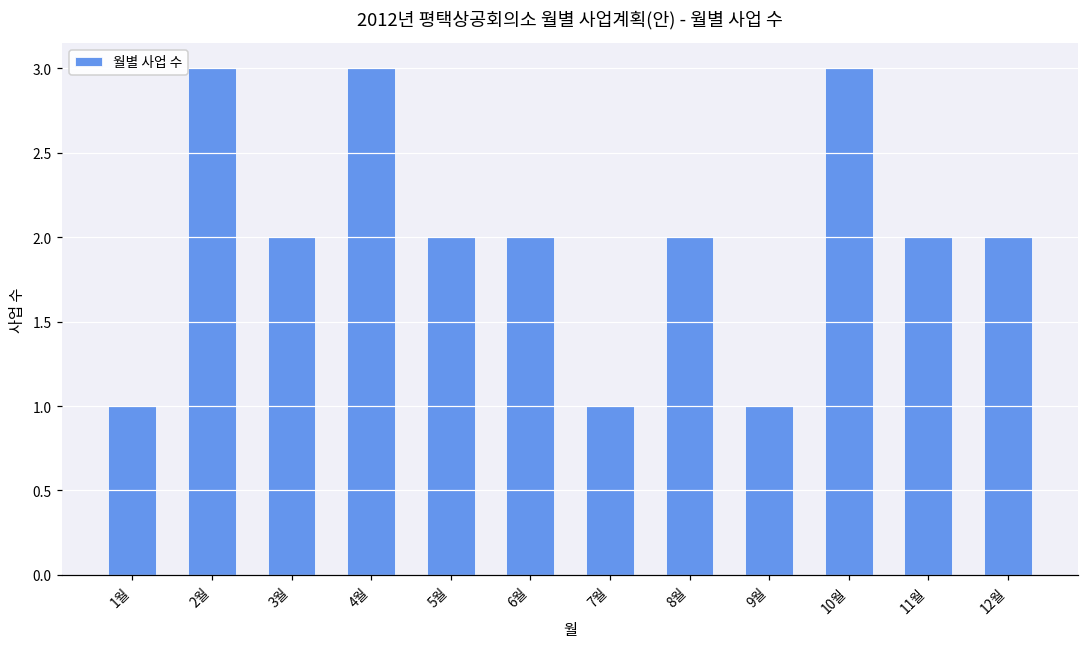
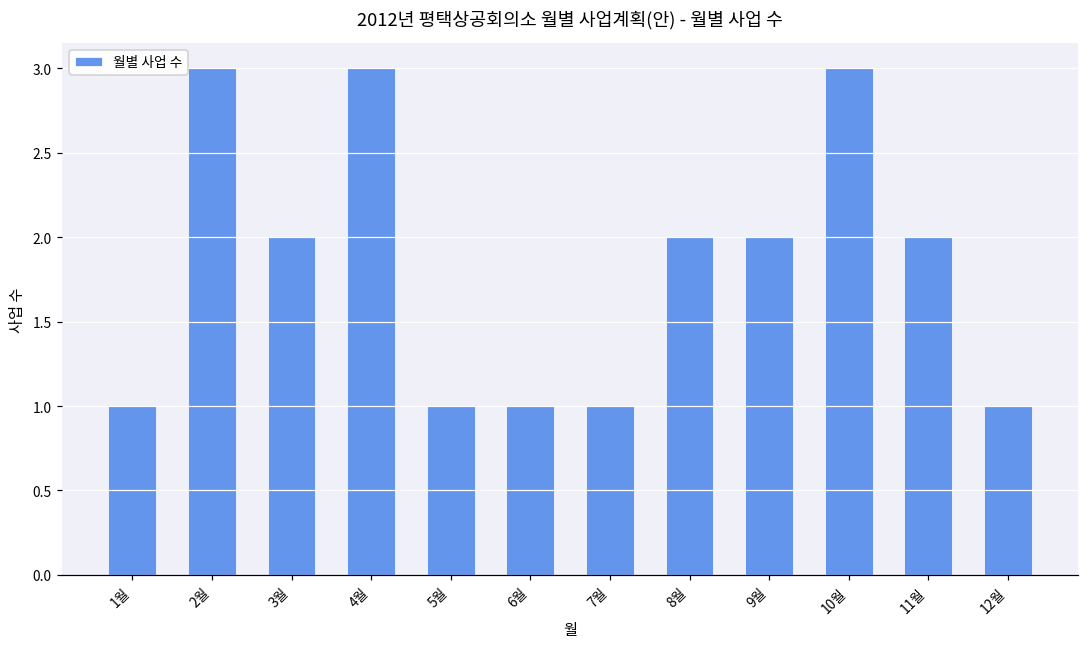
5월: 2 -> 1
6월: 2 -> 1
9월: 1 -> 2
12월: 2 -> 1
